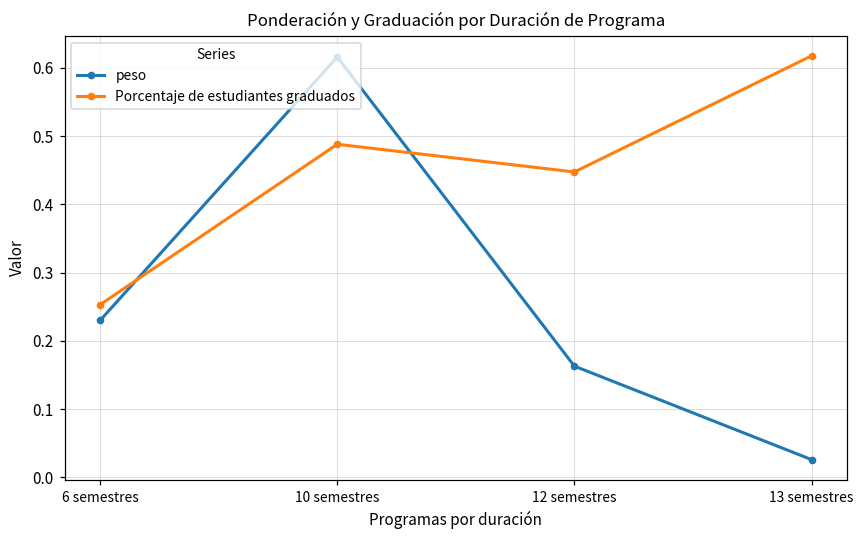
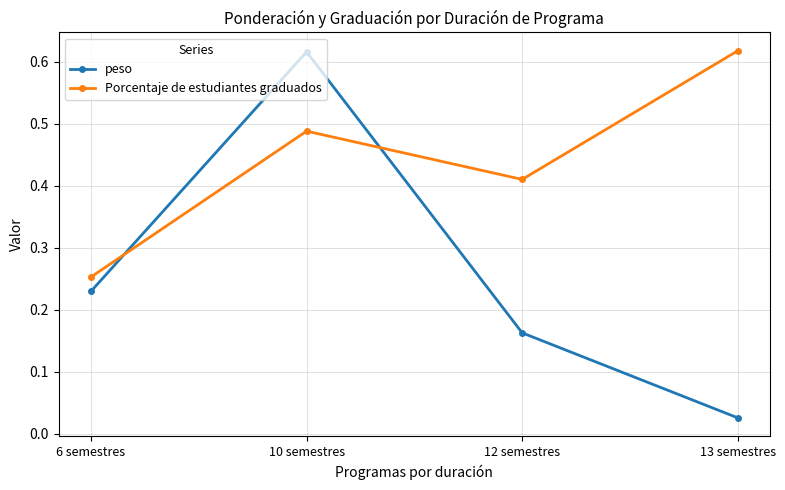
Porcentaje de estudiantes graduados, 12 semestres: 0.45 -> 0.41
